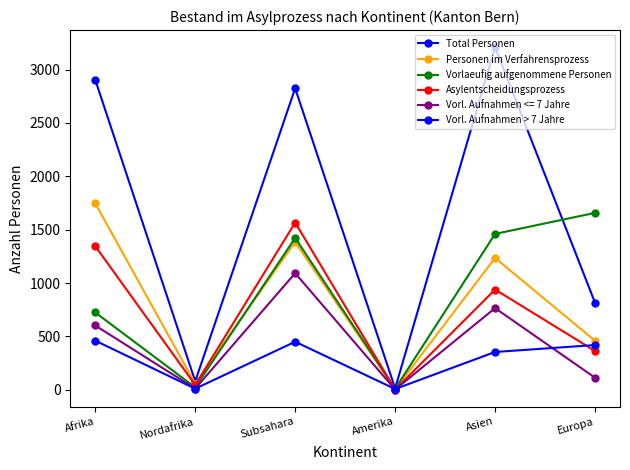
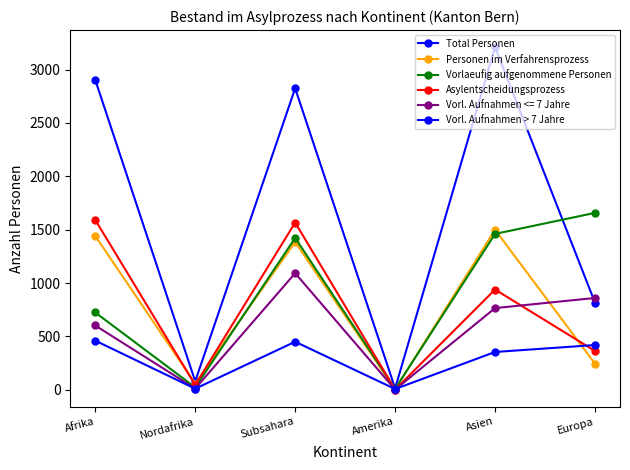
Personen im Verfahrensprozess, Afrika: 1750 -> 1440
Asylentscheidungsprozess, Afrika: 1350 -> 1590
Personen im Verfahrensprozess, Asien: 1240 -> 1500
Personen im Verfahrensprozess, Europa: 460 -> 240
Vorl. Aufnahmen <= 7 Jahre, Europa: 110 -> 860
